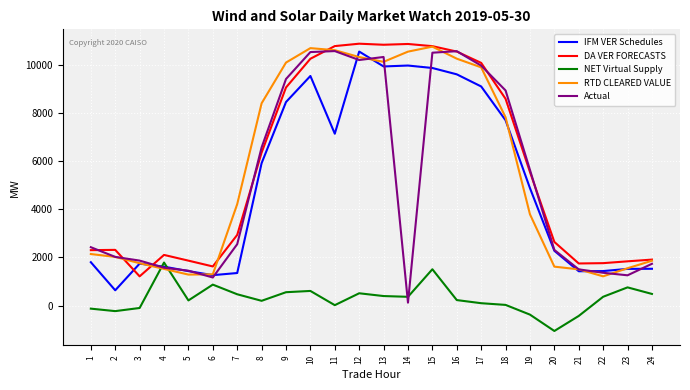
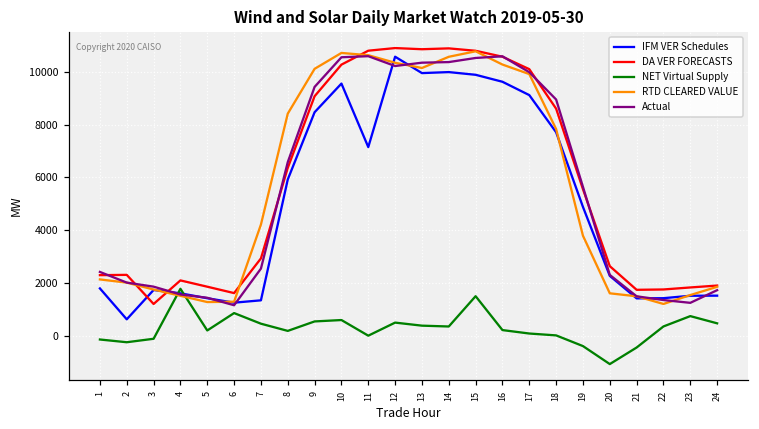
Actual, 14: 100 -> 10400
